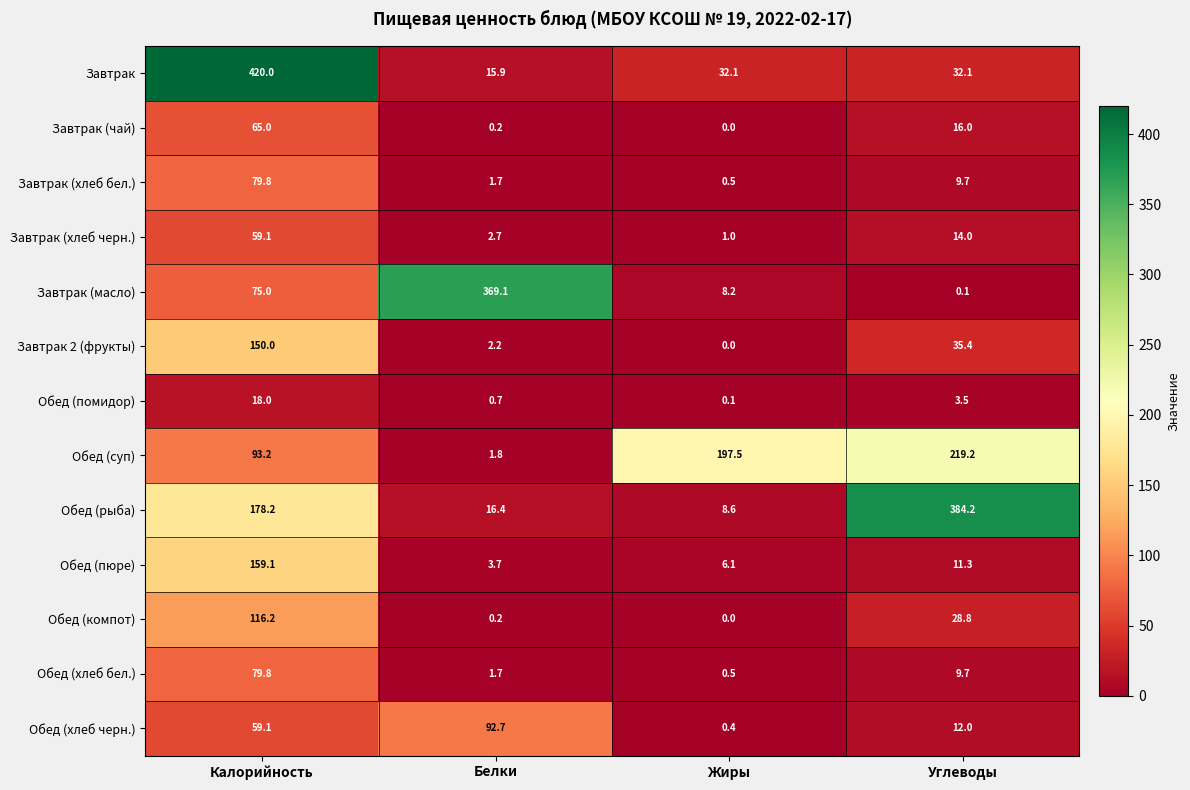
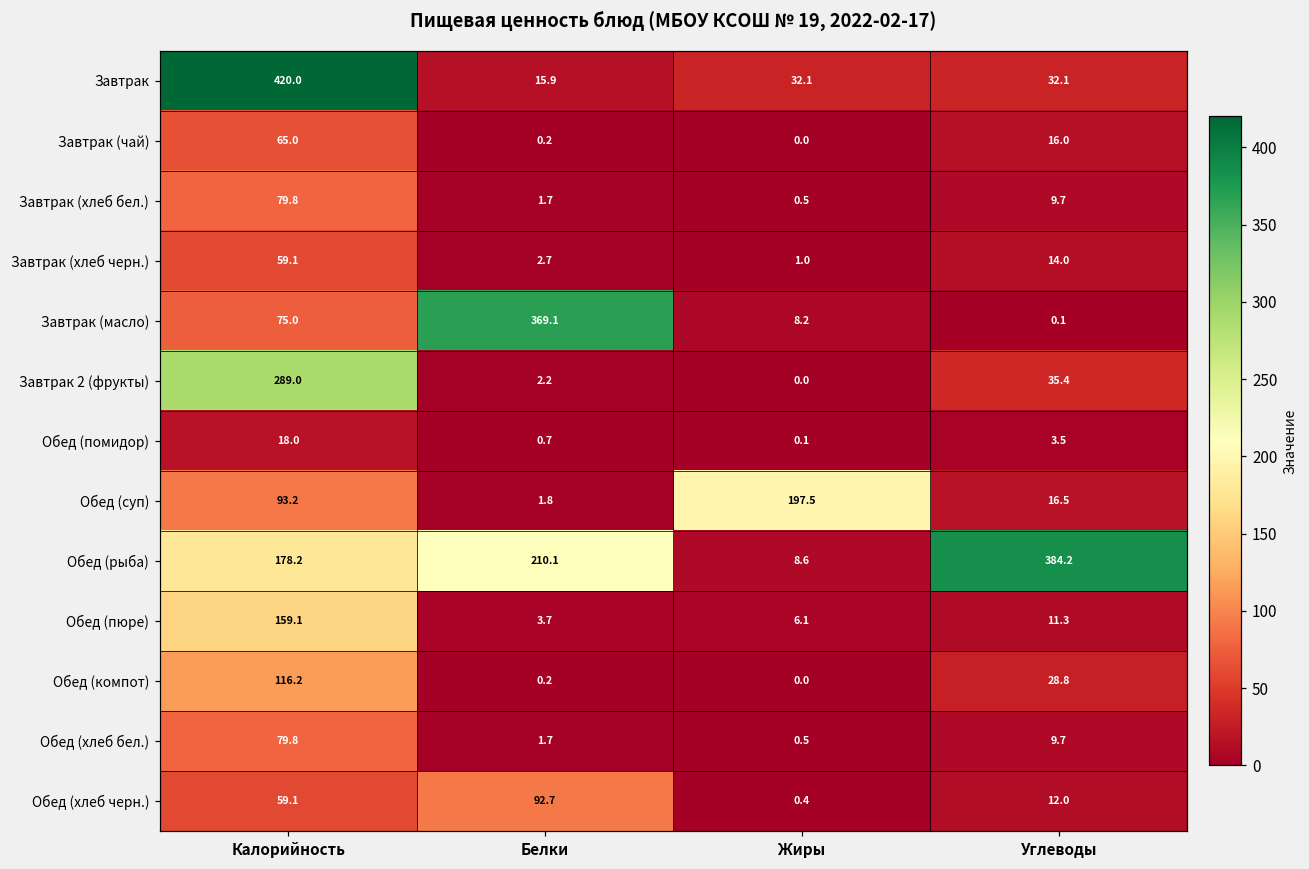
Завтрак 2 (фрукты), Калорийность: 150.0 -> 289.0
Обед (суп), Углеводы: 219.2 -> 16.5
Обед (рыба), Белки: 16.4 -> 210.1
